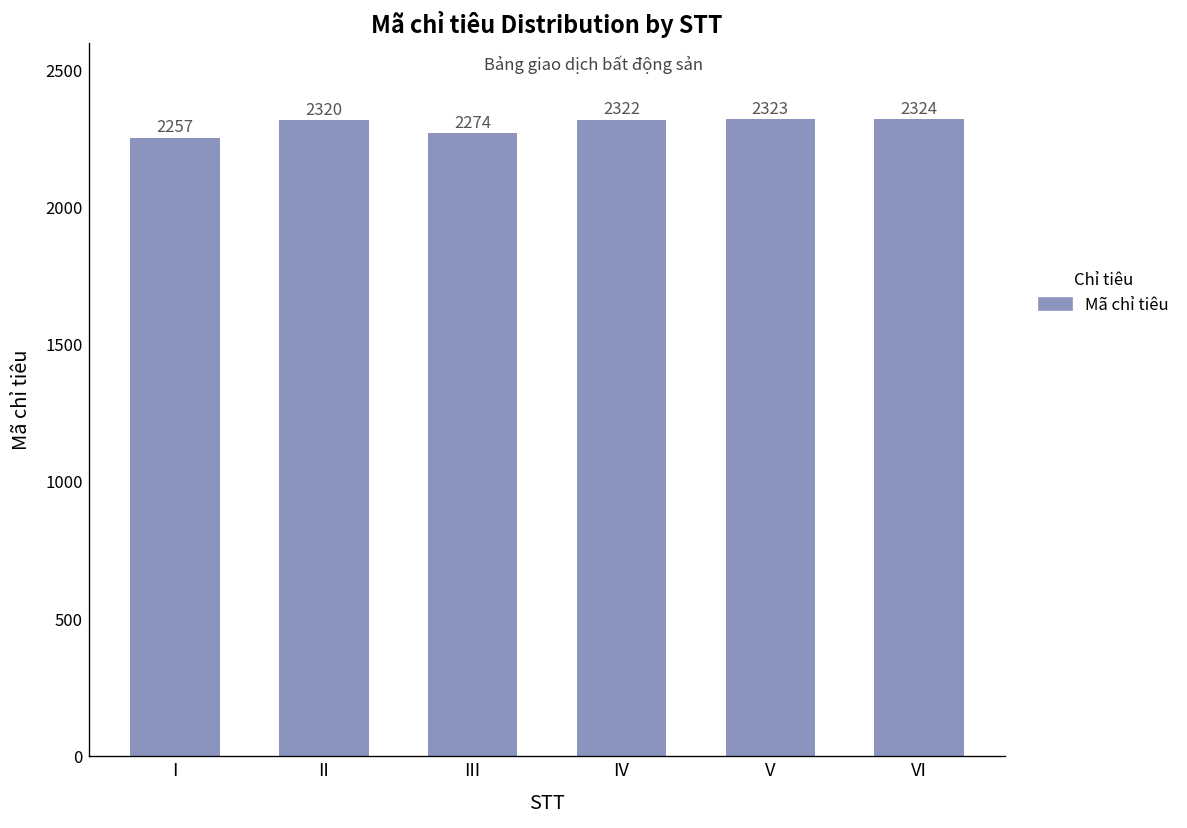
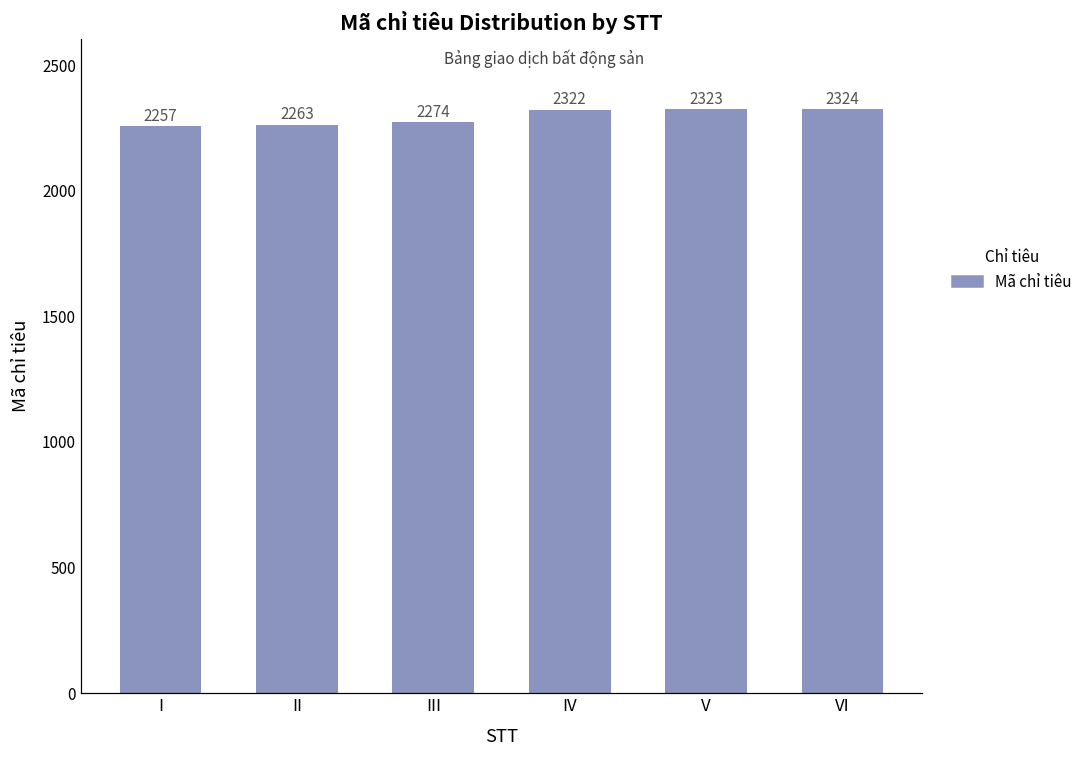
II: 2320 -> 2263
